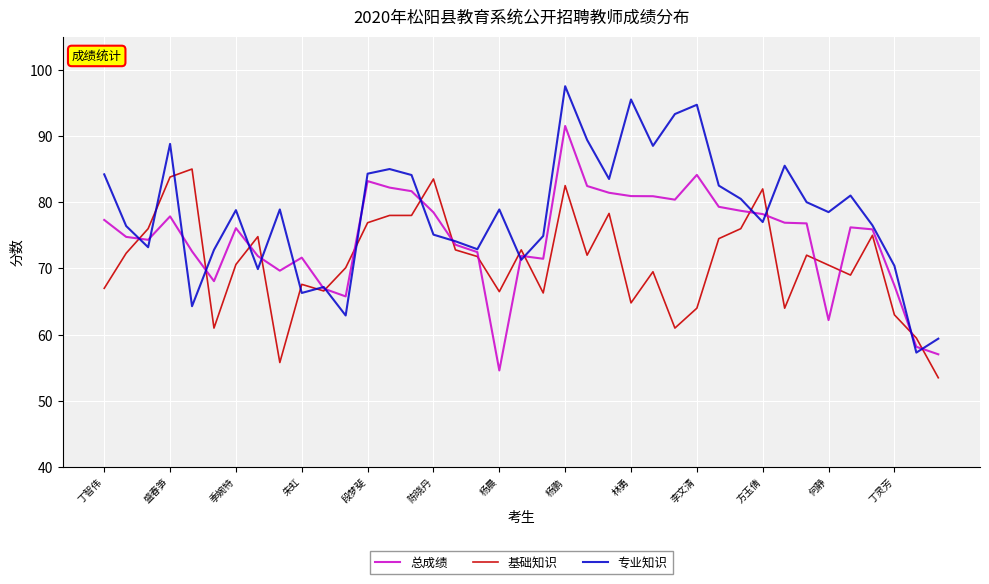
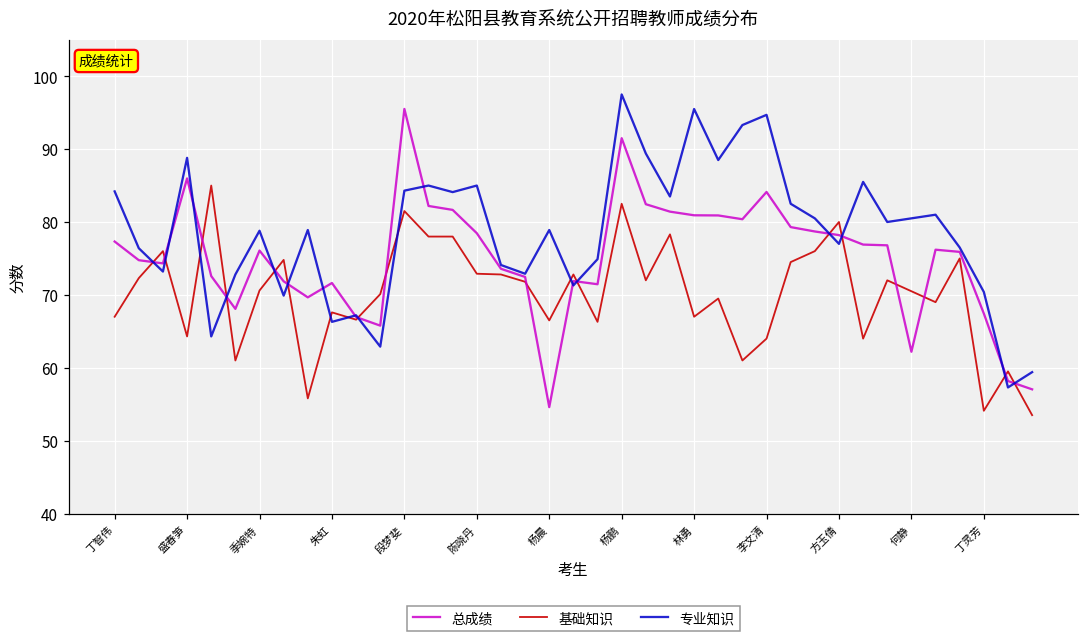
总成绩, 盛春笋: 78 -> 86
基础知识, 盛春笋: 84 -> 64
总成绩, 段梦斐: 83 -> 96
基础知识, 段梦斐: 77 -> 82
基础知识, 陈晓丹: 84 -> 73
专业知识, 陈晓丹: 75 -> 85
基础知识, 林勇: 65 -> 67
基础知识, 方玉倩: 82 -> 80
专业知识, 何静: 79 -> 81
基础知识, 丁灵芳: 63 -> 54
